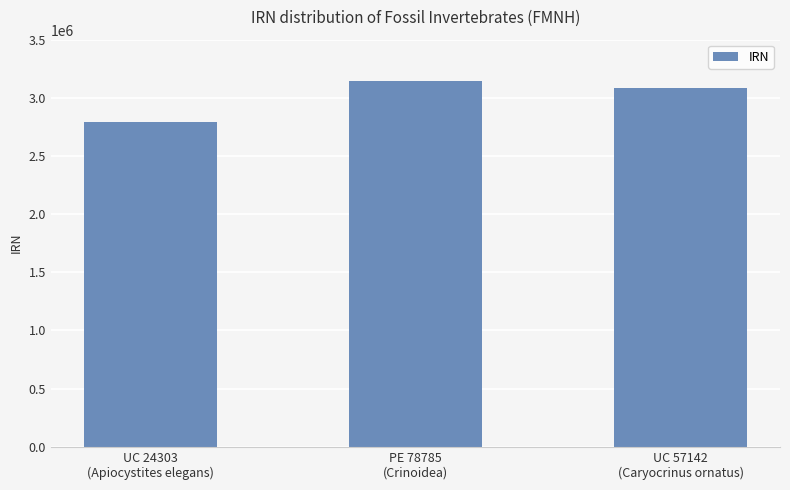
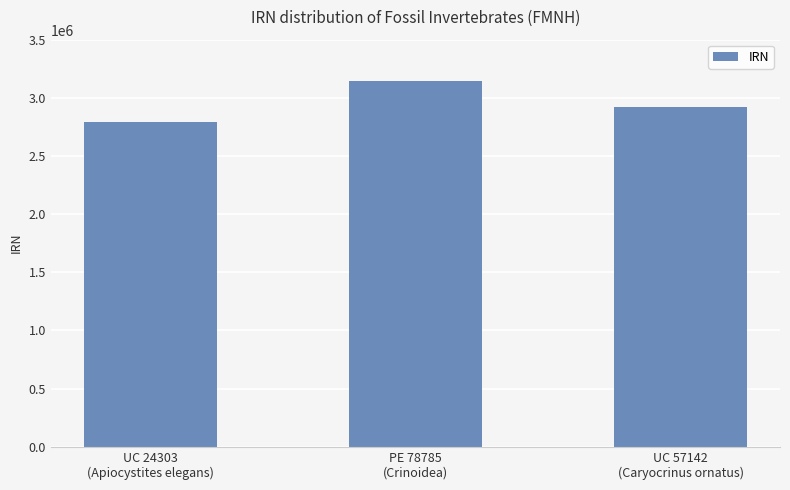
UC 57142 (Caryocrinus ornatus): 3080000 -> 2920000
